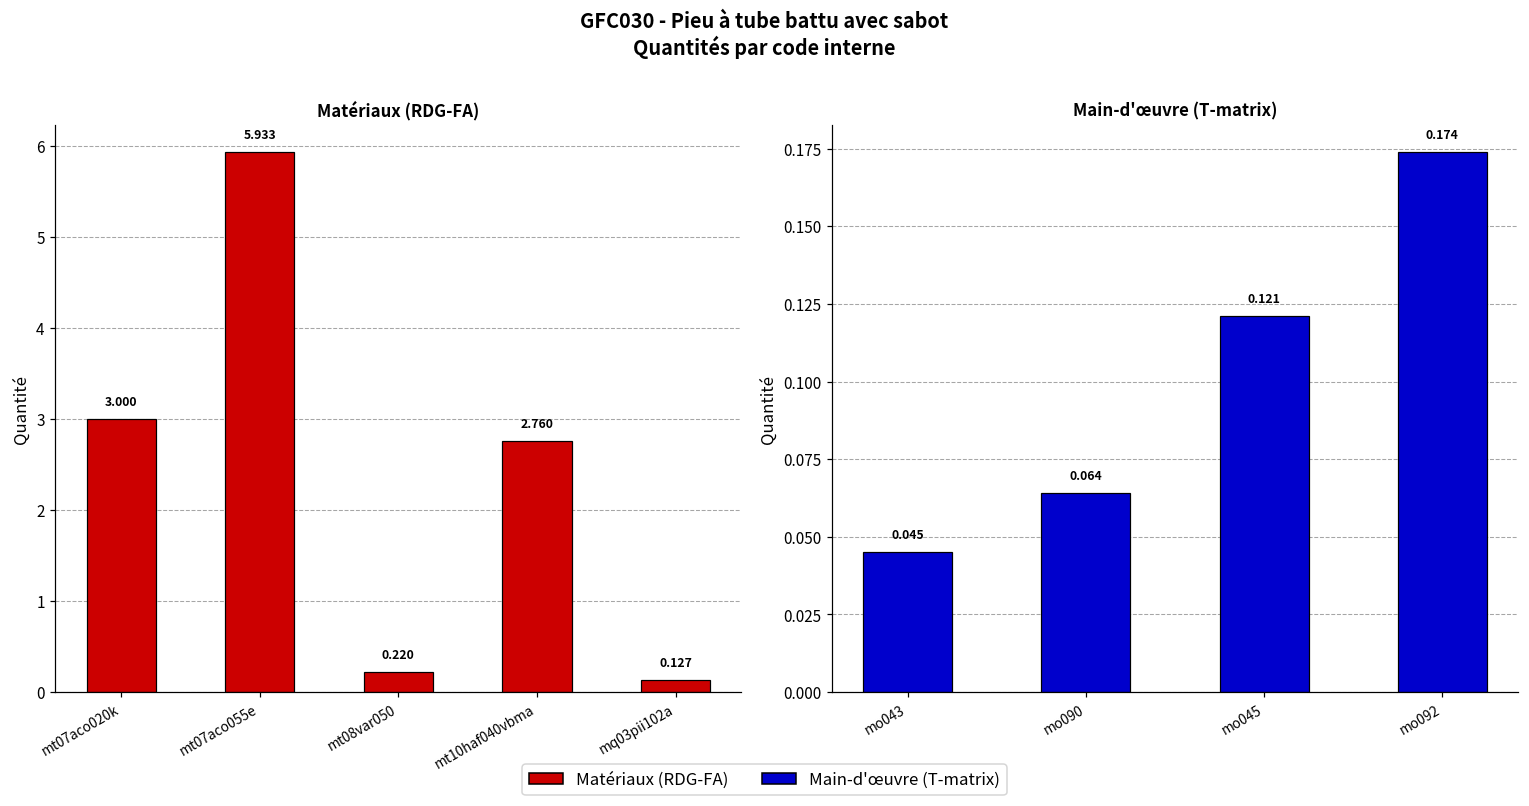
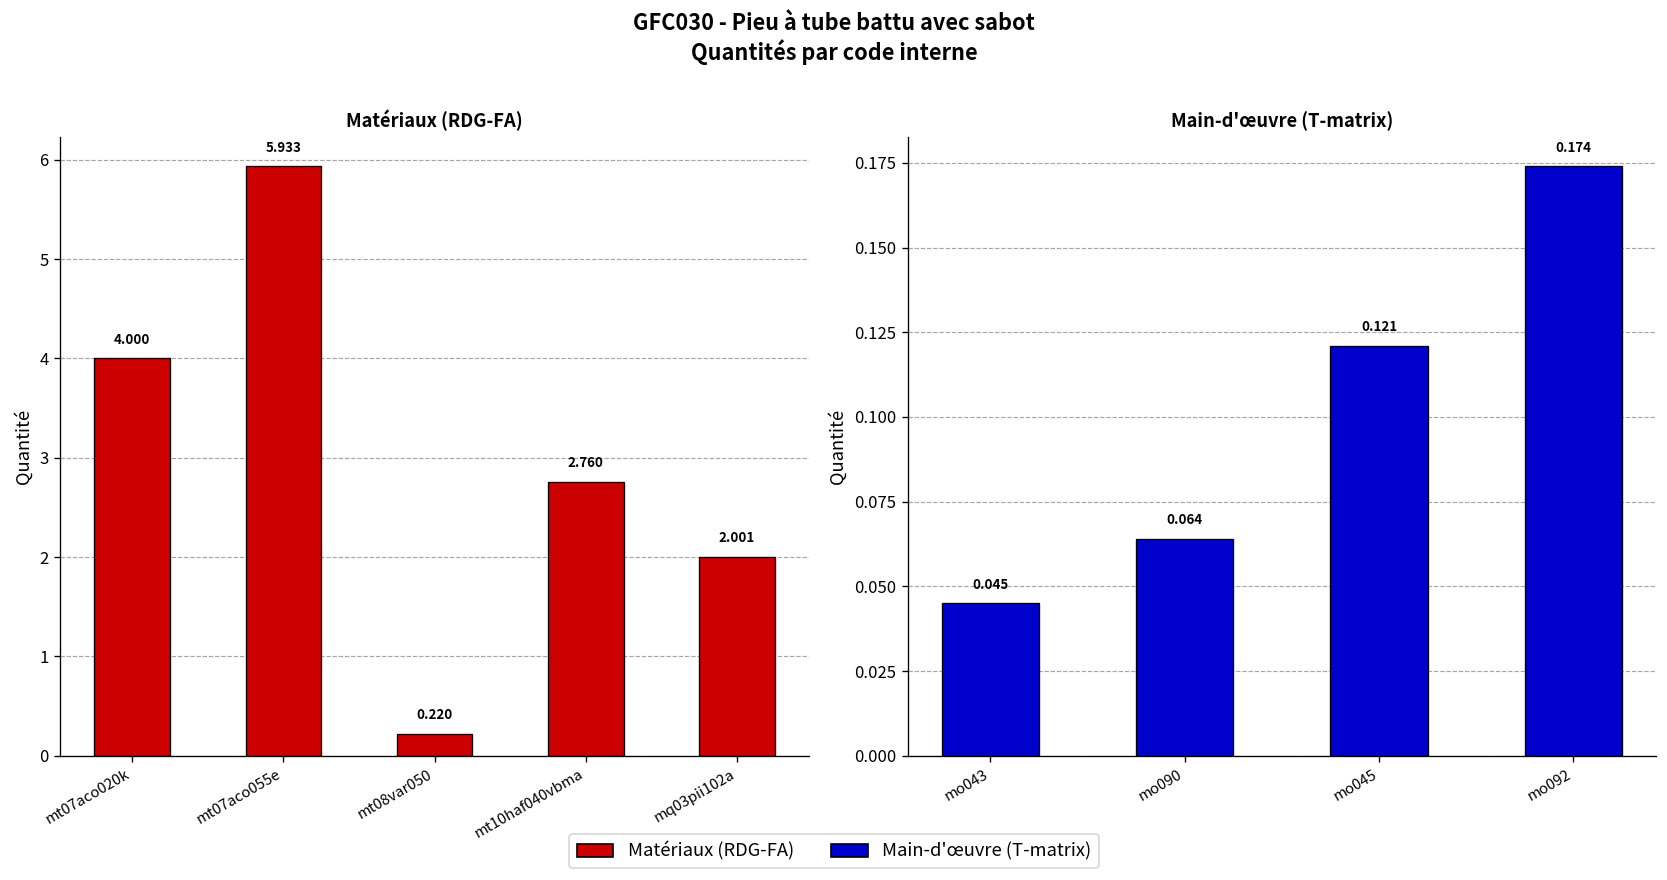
Matériaux (RDG-FA), mt07aco020k: 3.000 -> 4.000
Matériaux (RDG-FA), mq03pii102a: 0.127 -> 2.001
